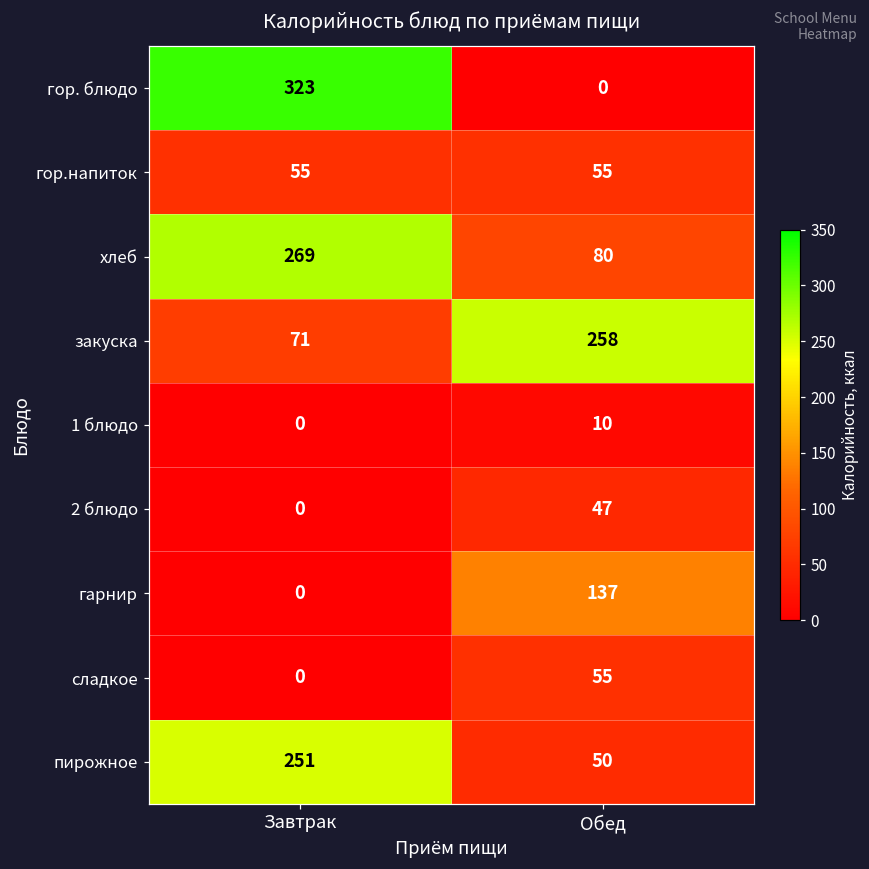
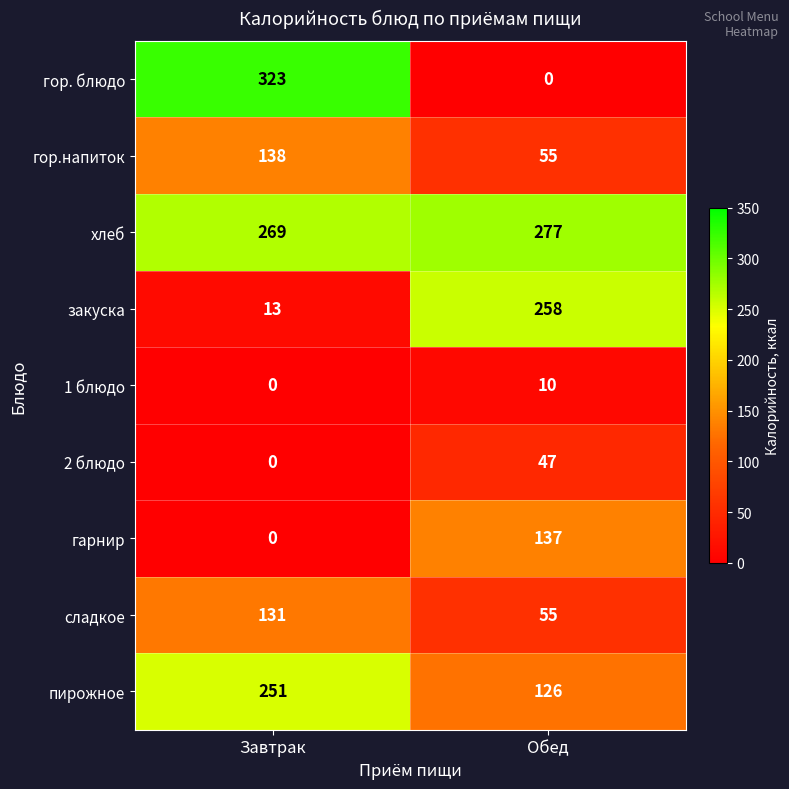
гор.напиток, Завтрак: 55 -> 138
хлеб, Обед: 80 -> 277
закуска, Завтрак: 71 -> 13
сладкое, Завтрак: 0 -> 131
пирожное, Обед: 50 -> 126
